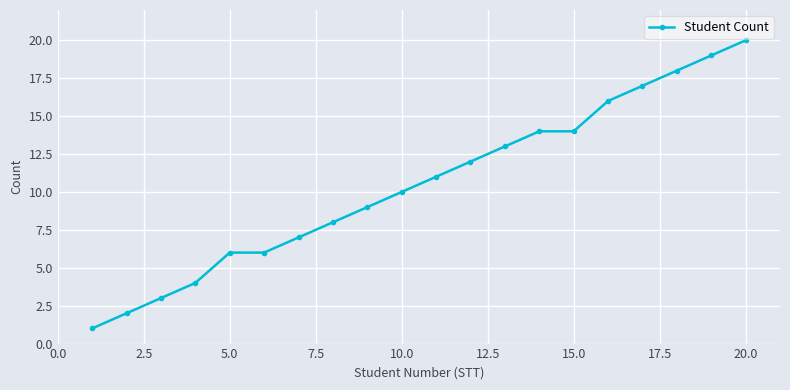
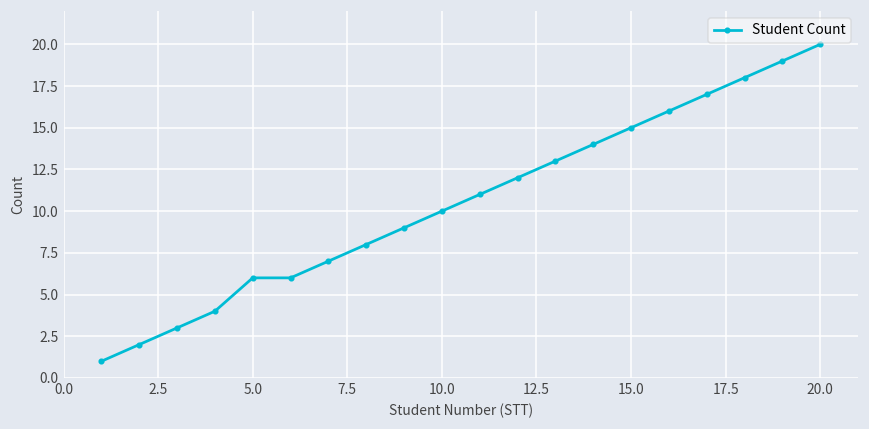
15.0: 14 -> 15
